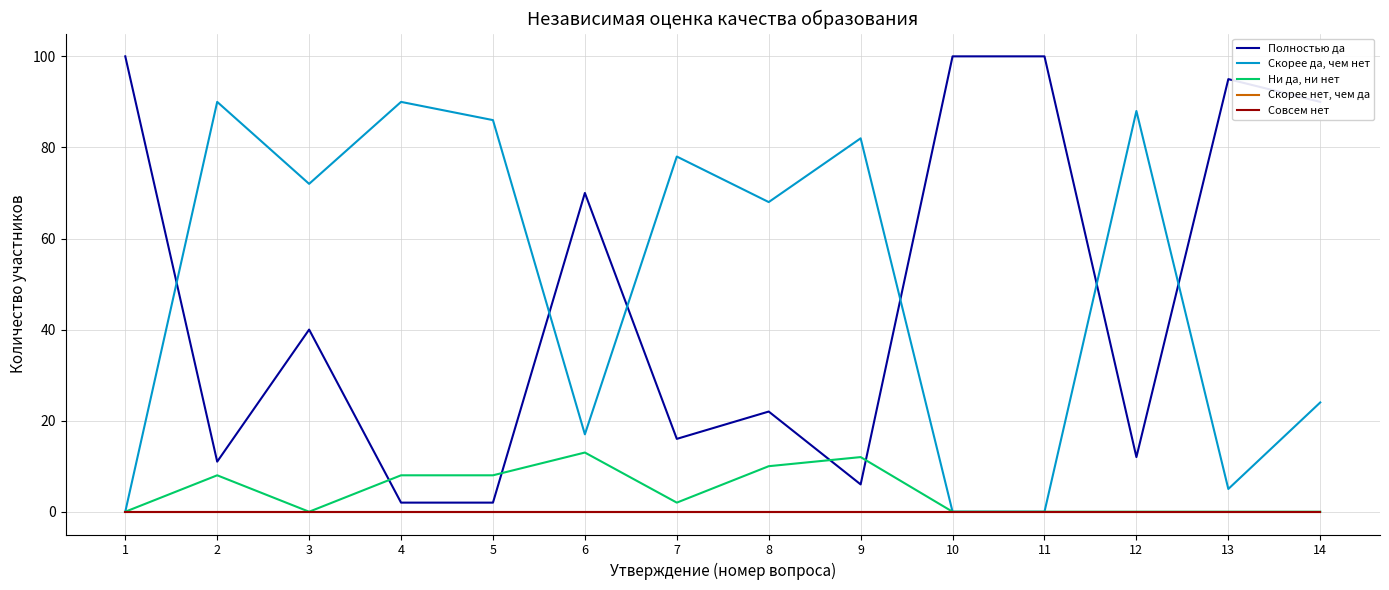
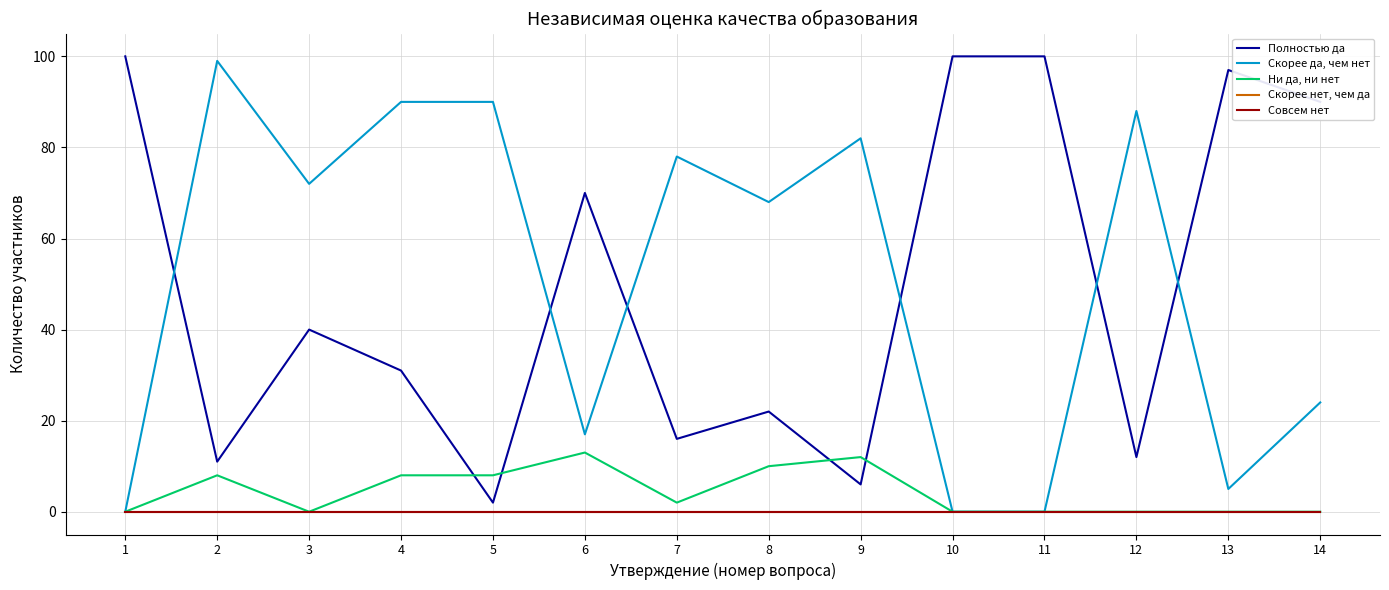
Скорее да, чем нет, 2: 90 -> 99
Полностью да, 4: 2 -> 31
Скорее да, чем нет, 5: 86 -> 90
Полностью да, 13: 95 -> 97
